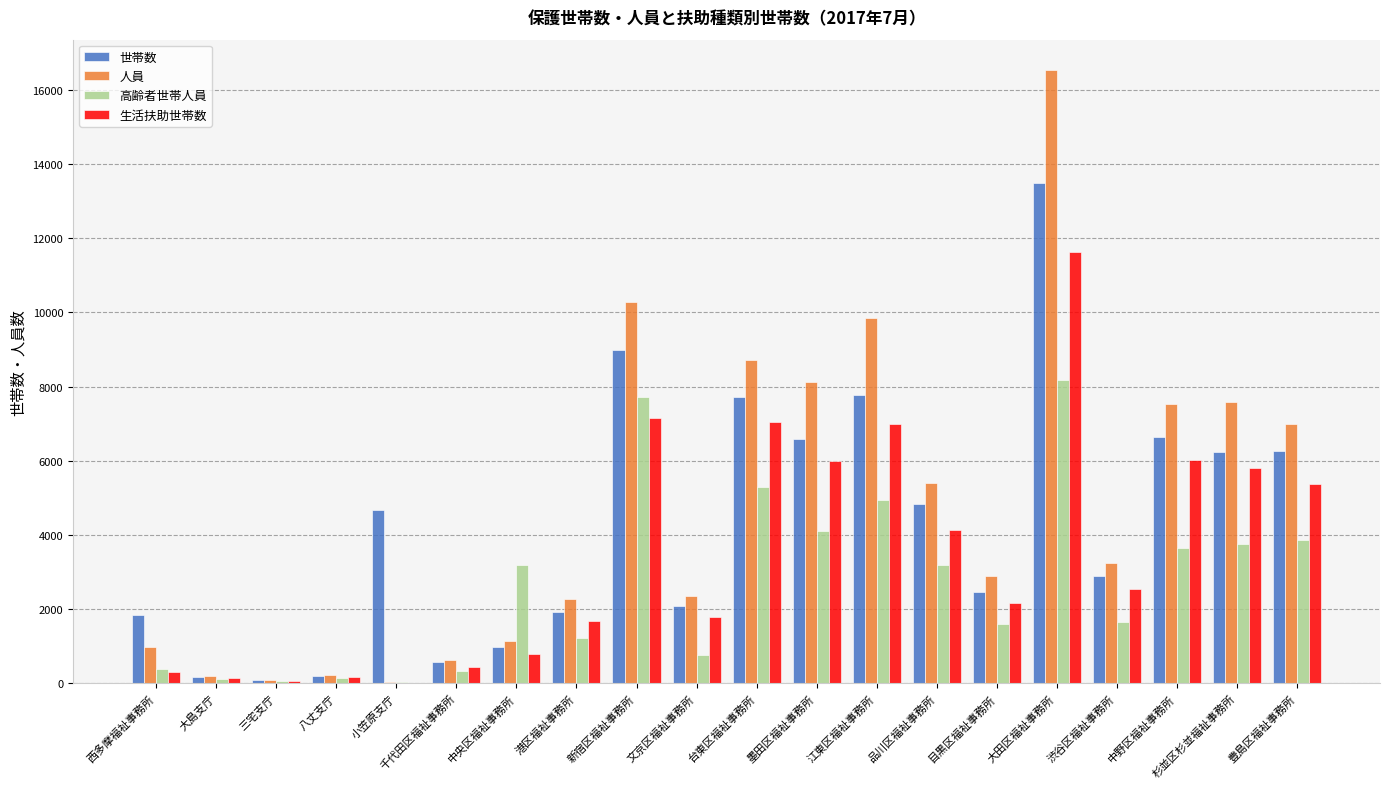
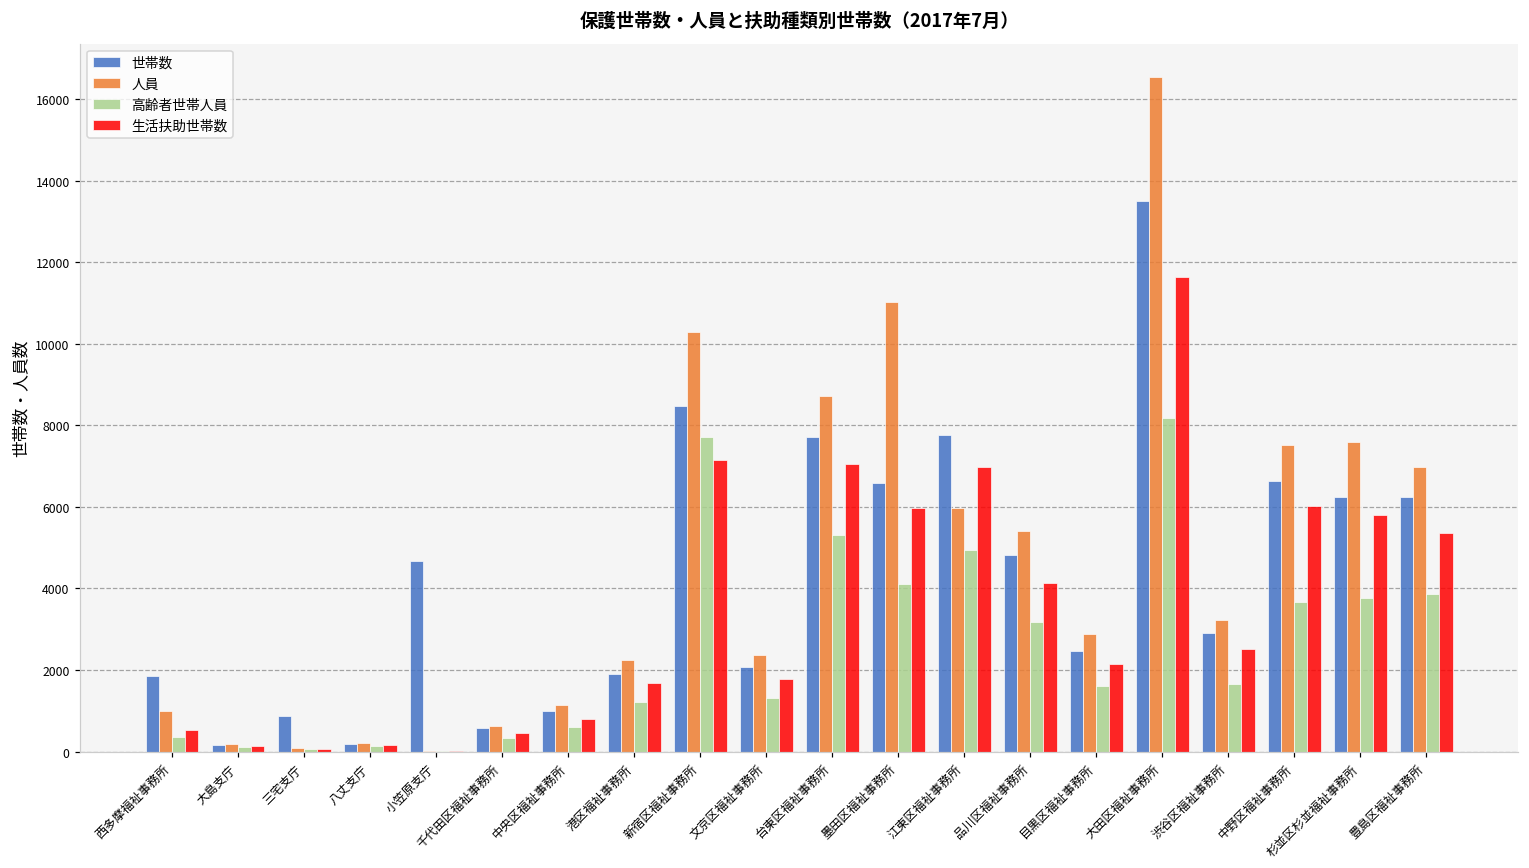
生活扶助世帯数, 西多摩福祉事務所: 300 -> 500
世帯数, 三宅支庁: 100 -> 900
高齢者世帯人員, 中央区福祉事務所: 3200 -> 600
世帯数, 新宿区福祉事務所: 9000 -> 8500
高齢者世帯人員, 文京区福祉事務所: 700 -> 1300
人員, 墨田区福祉事務所: 8100 -> 11000
人員, 江東区福祉事務所: 9800 -> 6000
